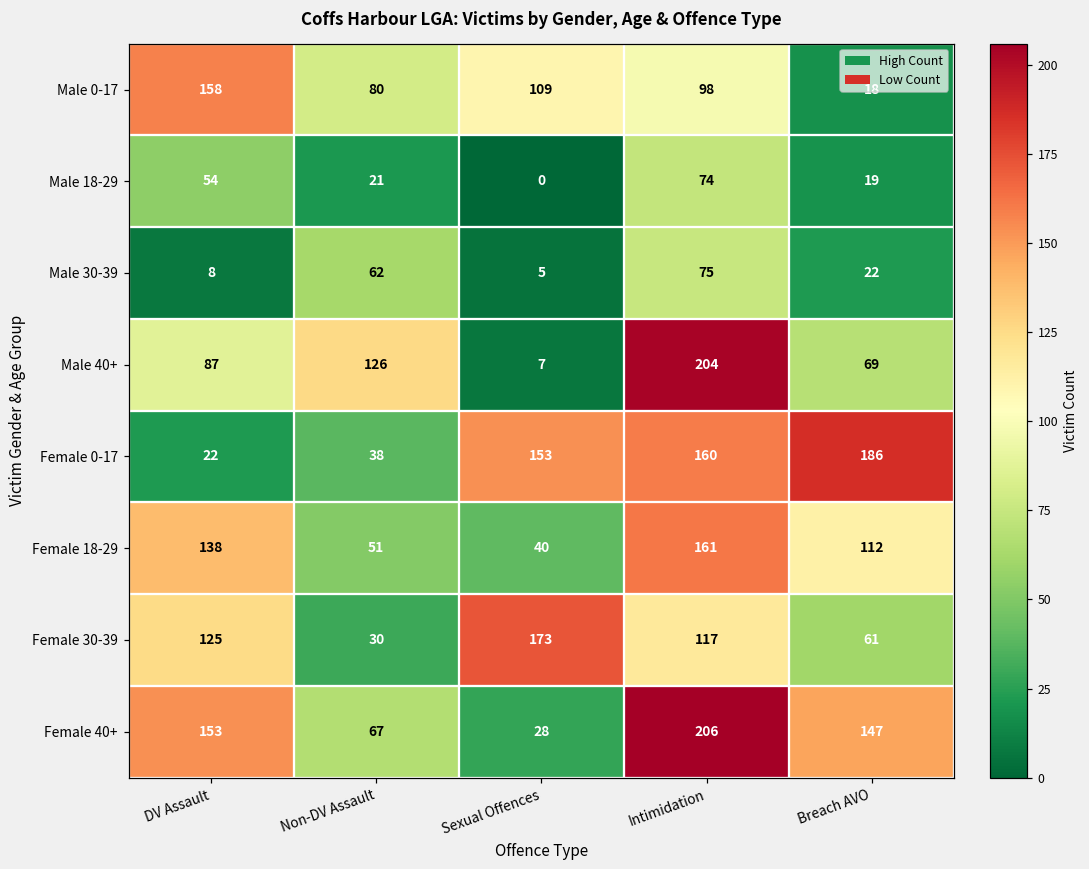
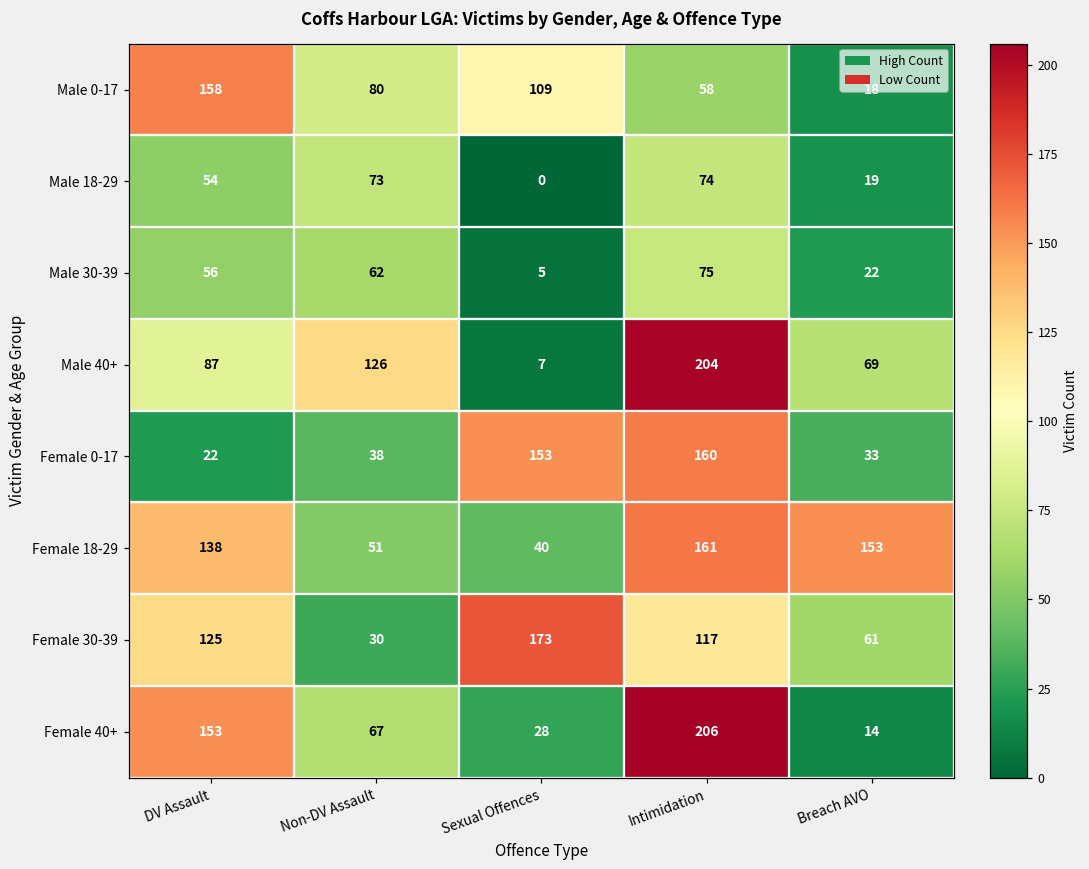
Male 0-17, Intimidation: 98 -> 58
Male 18-29, Non-DV Assault: 21 -> 73
Male 30-39, DV Assault: 8 -> 56
Female 0-17, Breach AVO: 186 -> 33
Female 18-29, Breach AVO: 112 -> 153
Female 40+, Breach AVO: 147 -> 14
